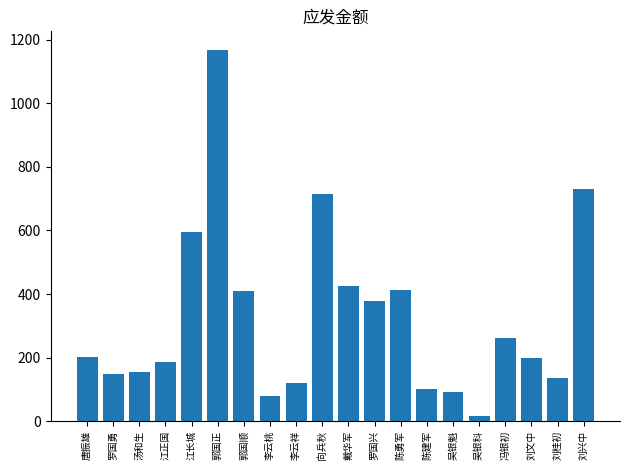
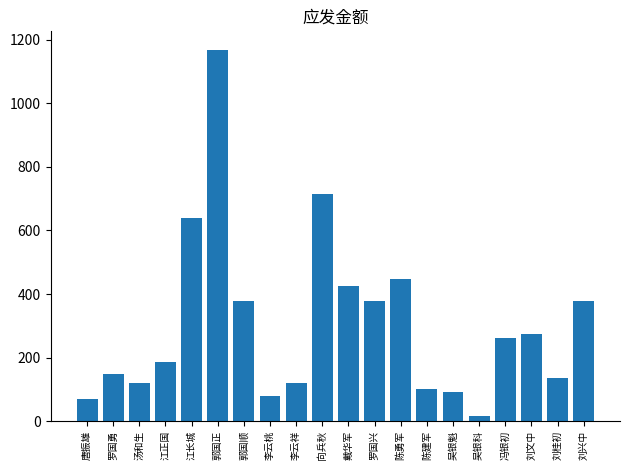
唐振雄: 200 -> 70
汤和生: 150 -> 120
江长城: 600 -> 640
郭国顺: 410 -> 380
陈勇军: 410 -> 450
刘文中: 200 -> 280
刘兴中: 730 -> 380
